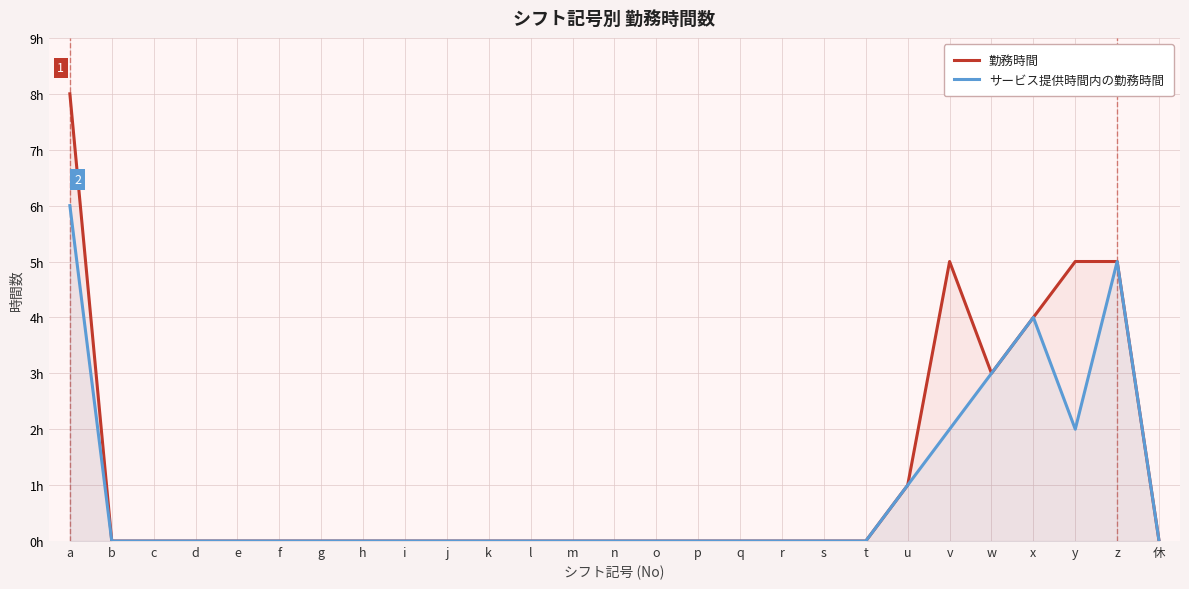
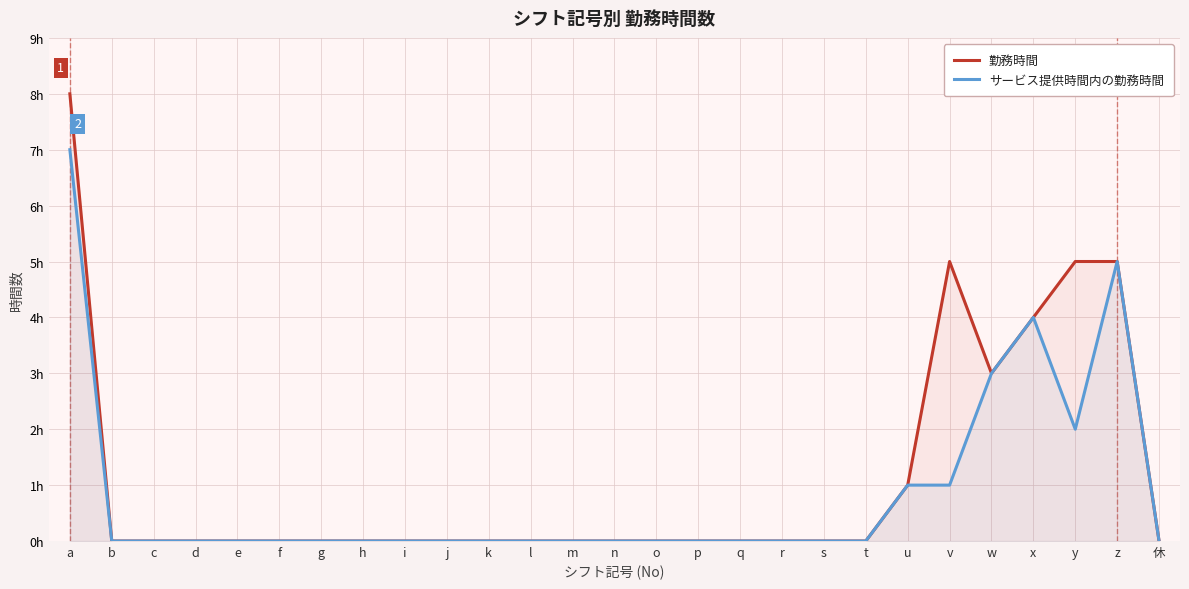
サービス提供時間内の勤務時間, a: 6h -> 7h
サービス提供時間内の勤務時間, v: 2h -> 1h
